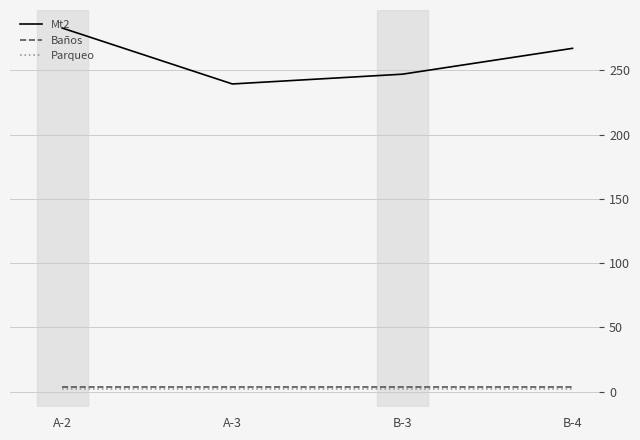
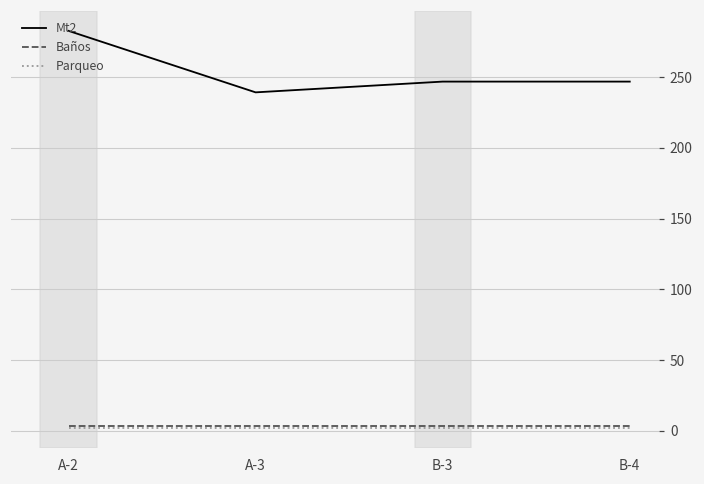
Mt2, B-4: 267 -> 247
